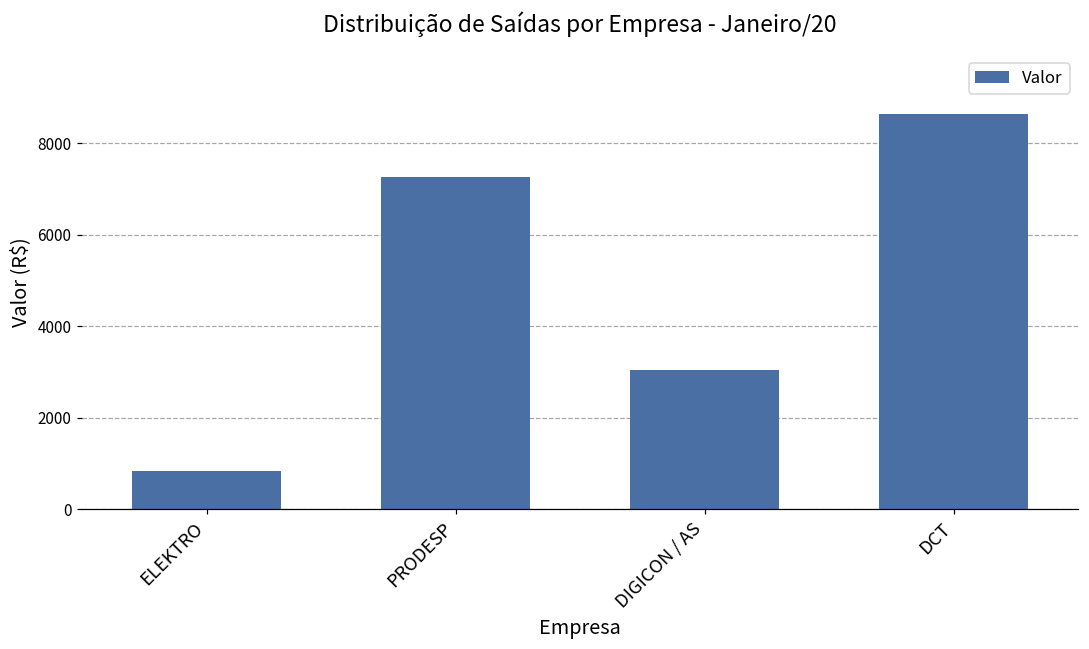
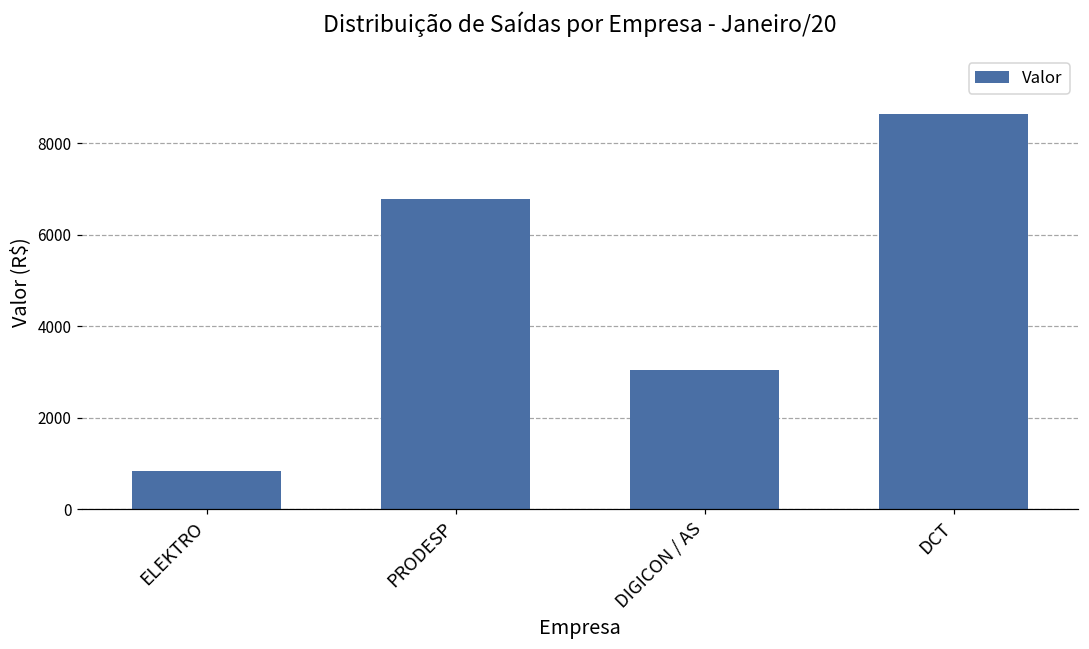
PRODESP: 7300 -> 6800
